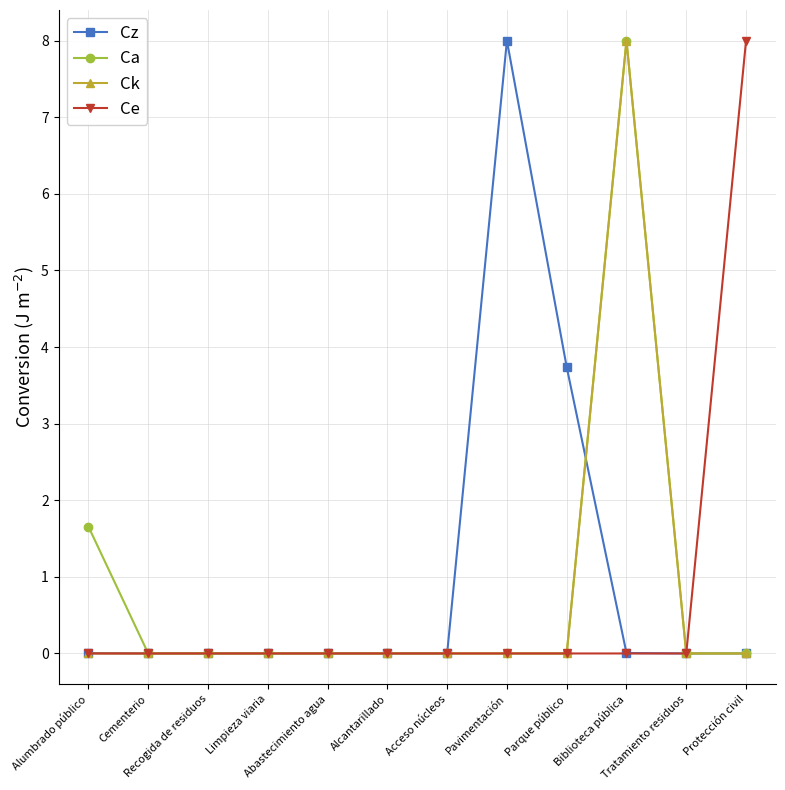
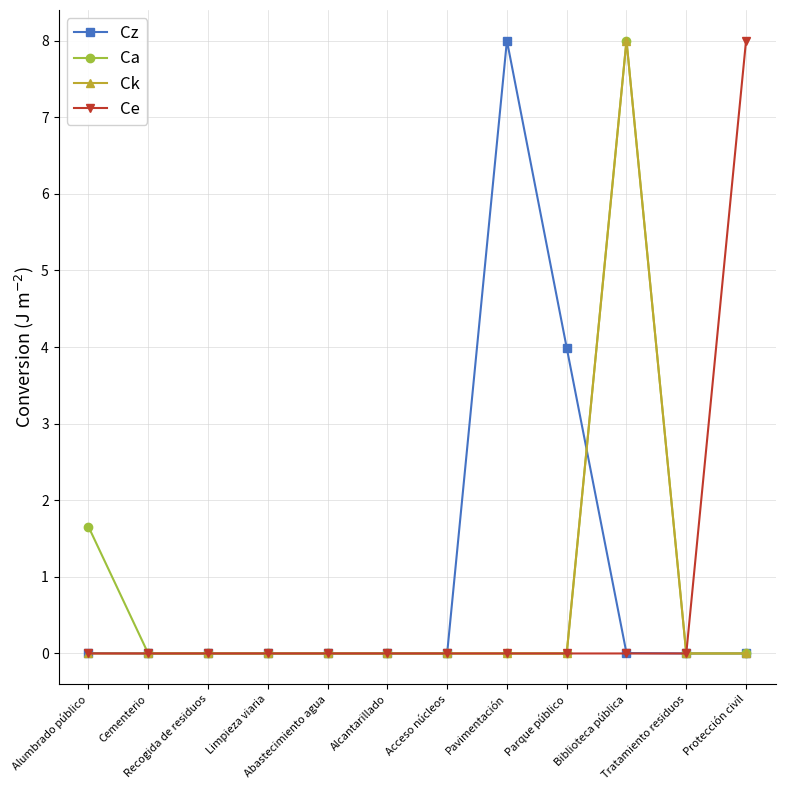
Cz, Parque público: 3.7 -> 4.0
